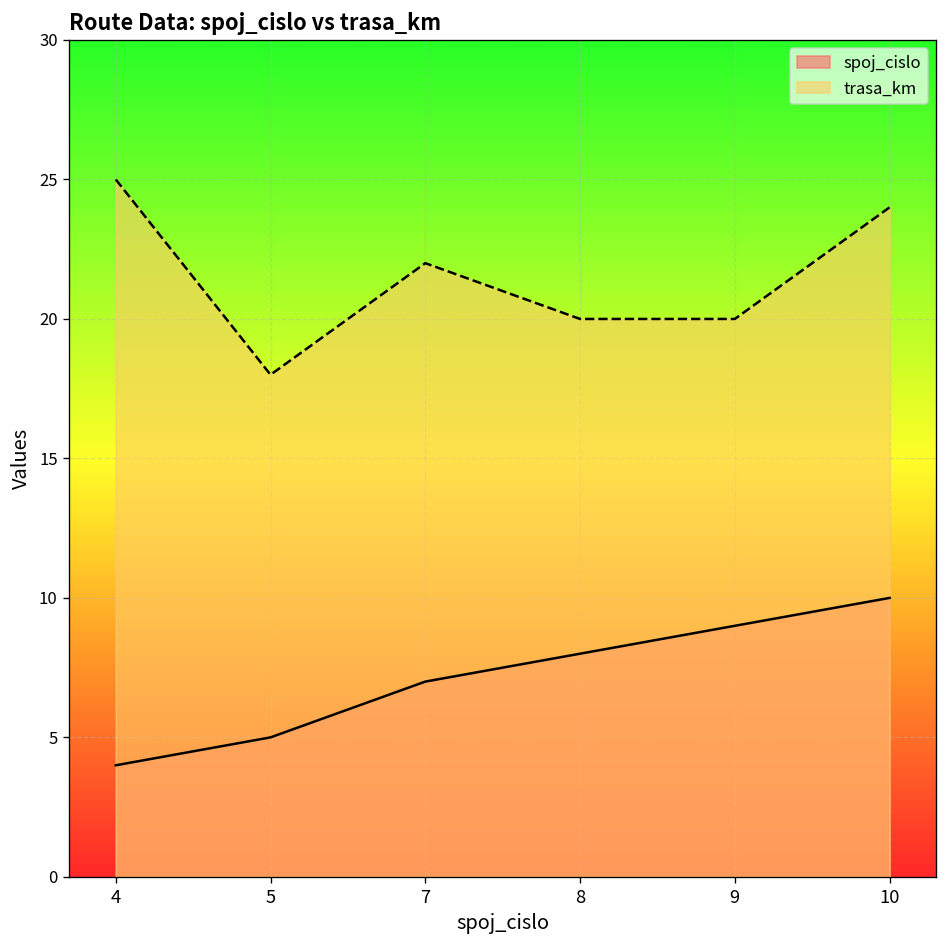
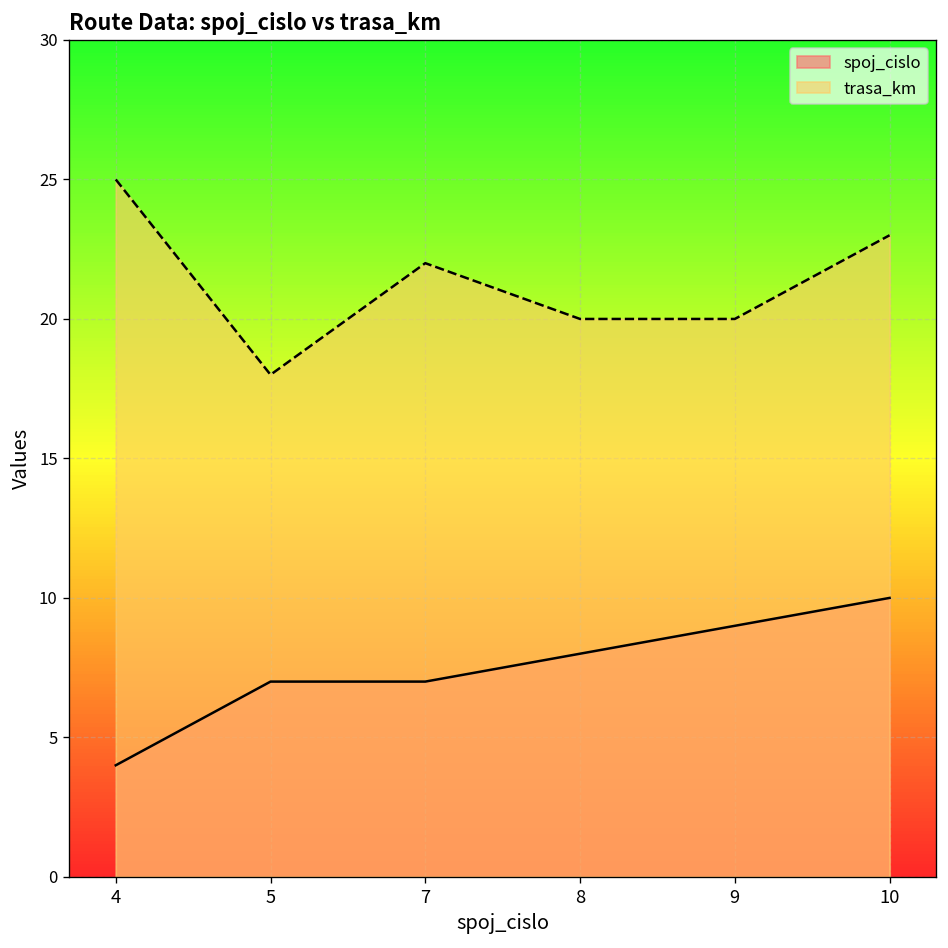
spoj_cislo, 5: 5 -> 7
trasa_km, 10: 24 -> 23
